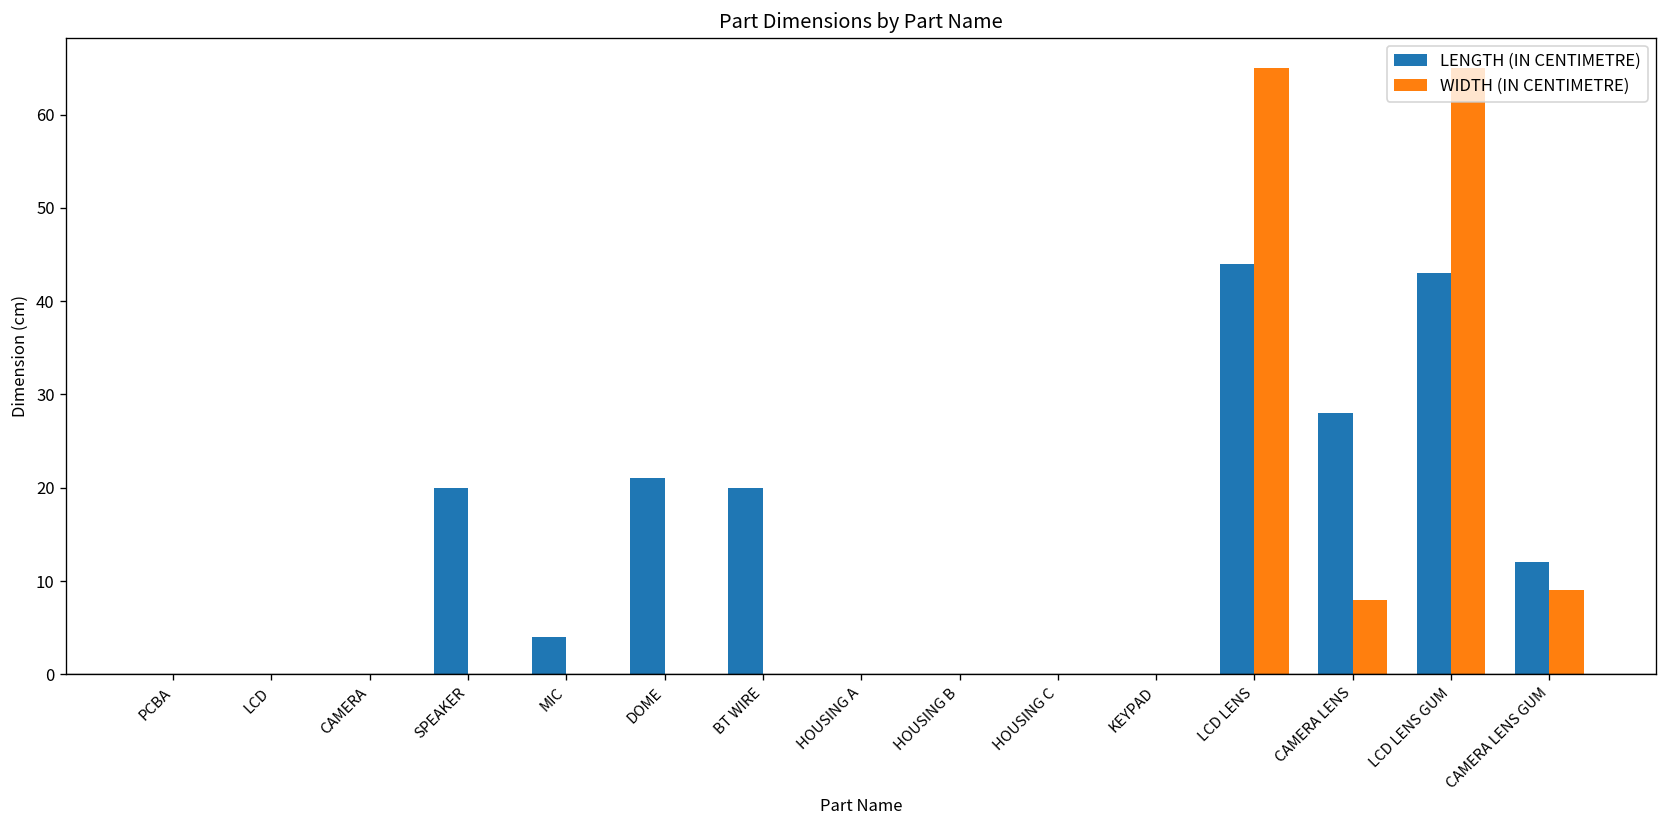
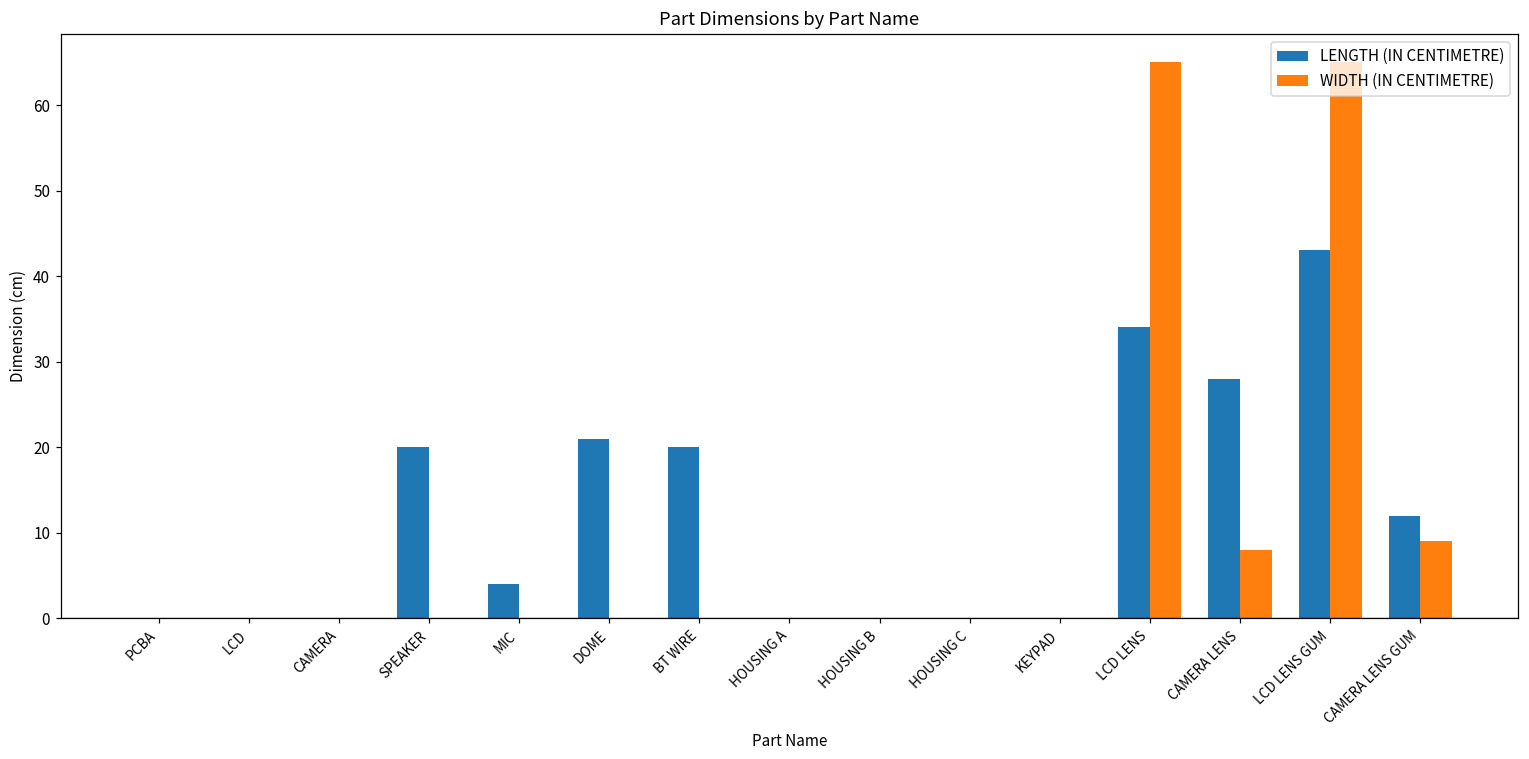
LENGTH (IN CENTIMETRE), LCD LENS: 44 -> 34
